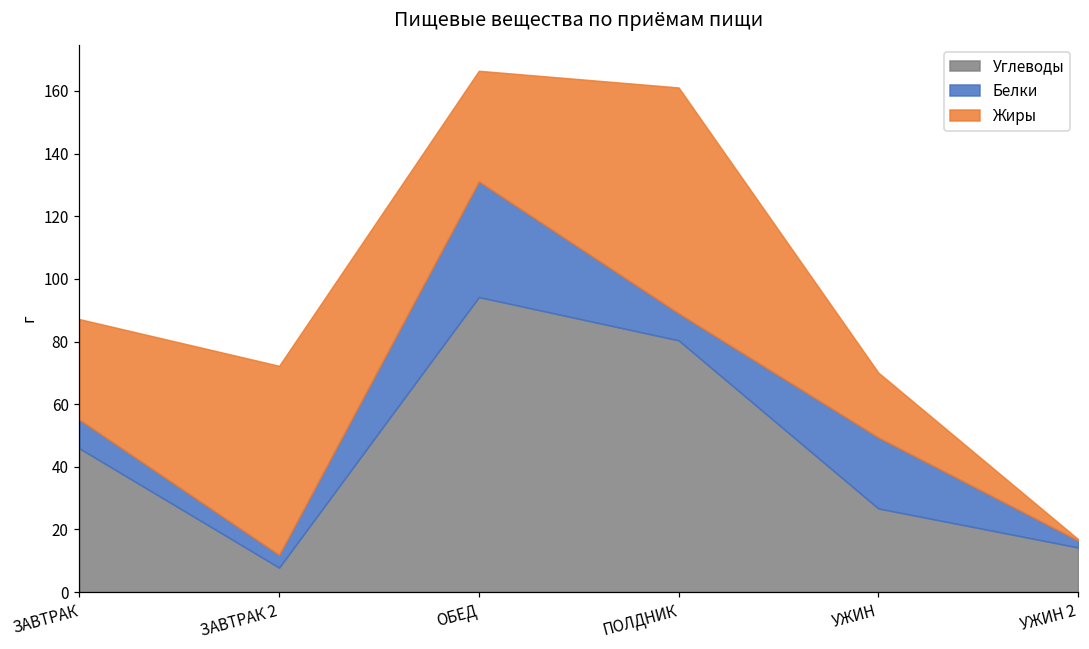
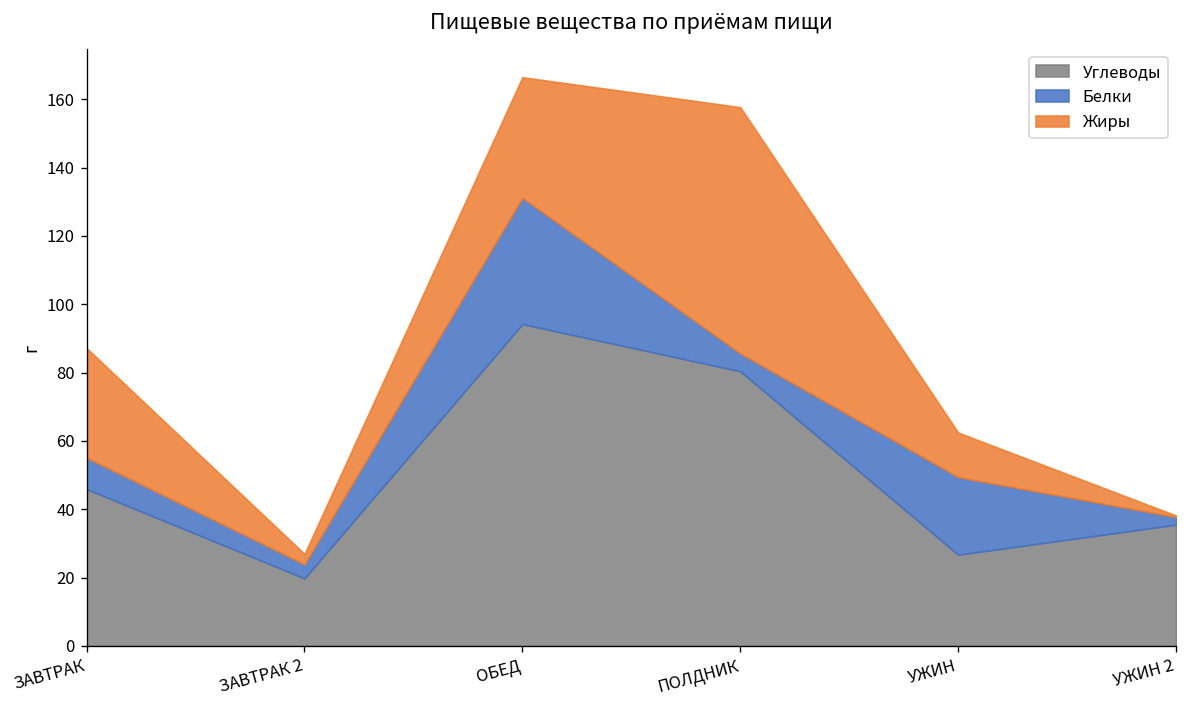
Углеводы, ЗАВТРАК 2: 8 -> 20
Жиры, ЗАВТРАК 2: 60 -> 3
Белки, ПОЛДНИК: 9 -> 5
Жиры, УЖИН: 21 -> 13
Углеводы, УЖИН 2: 14 -> 35
